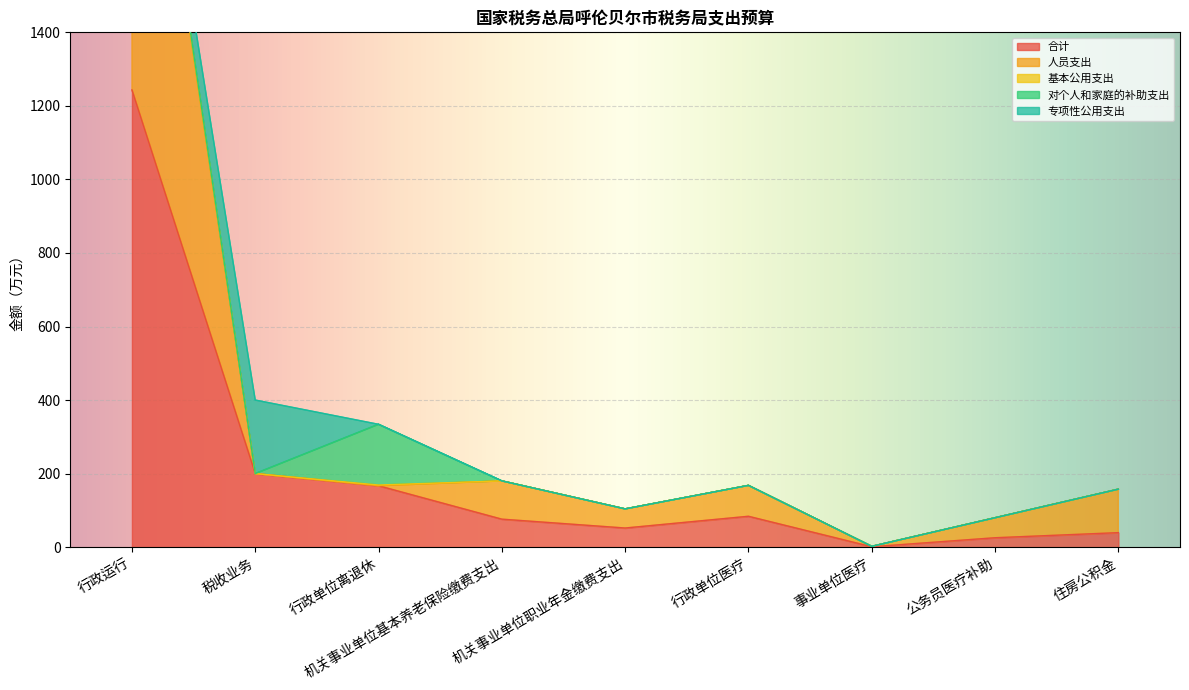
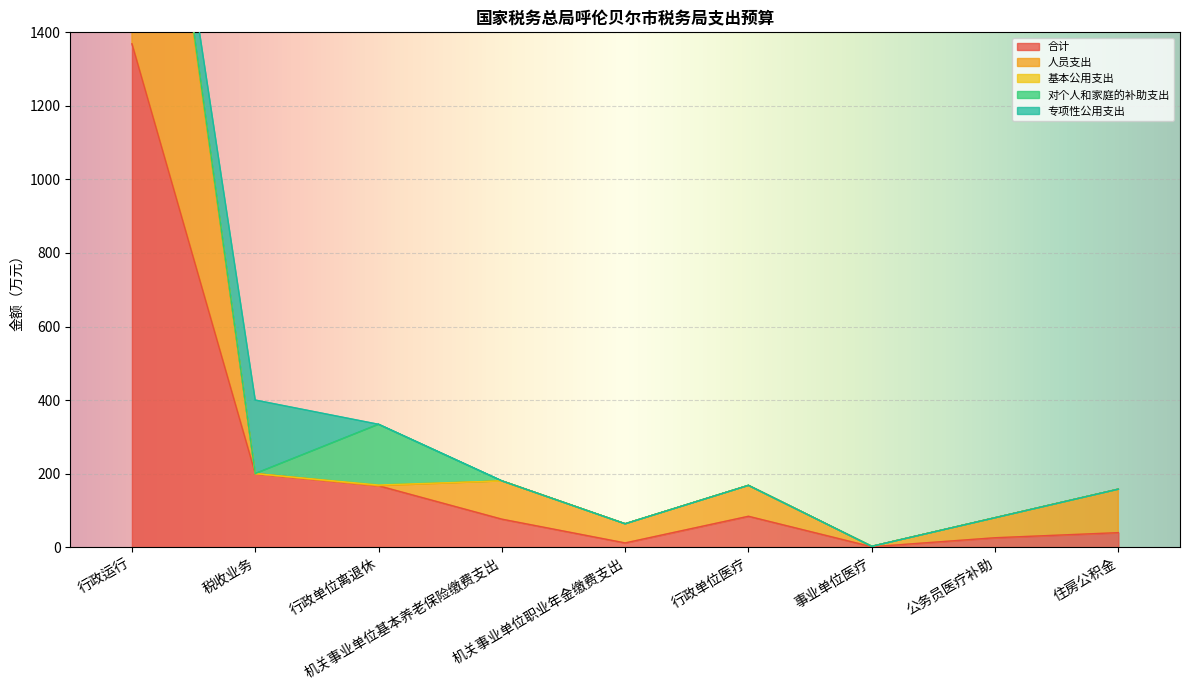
合计, 行政运行: 1240 -> 1370
合计, 机关事业单位职业年金缴费支出: 50 -> 10
